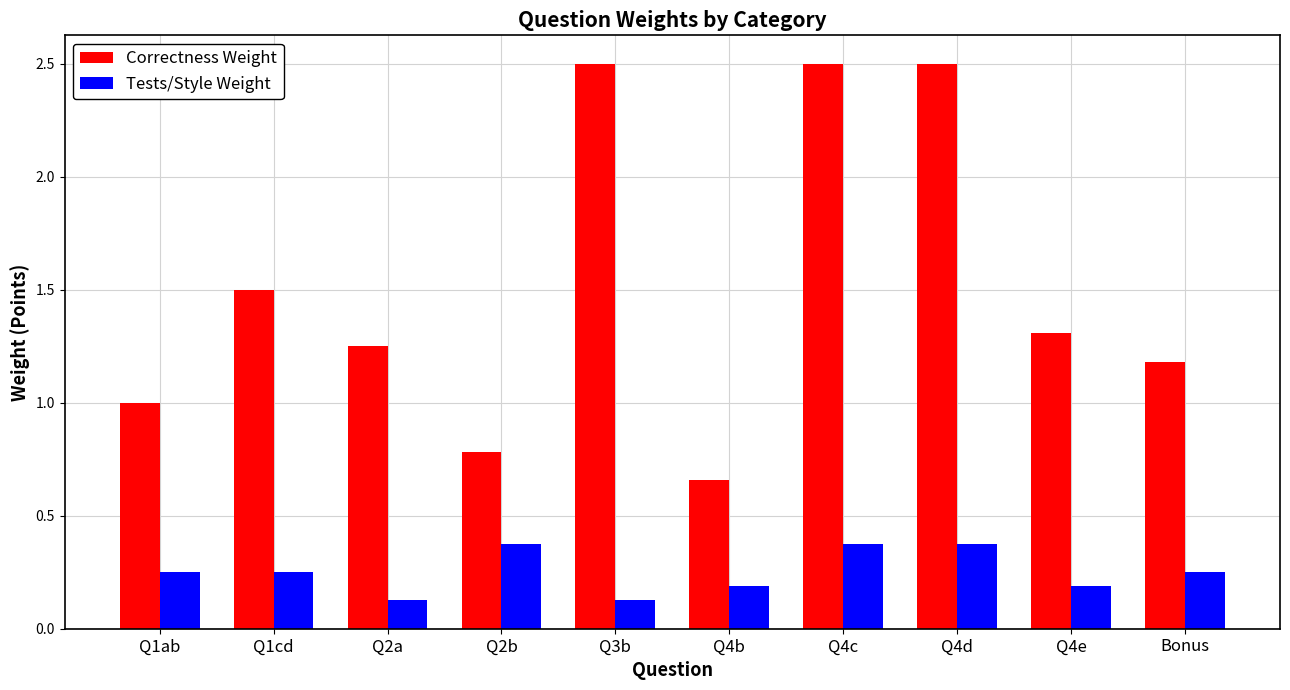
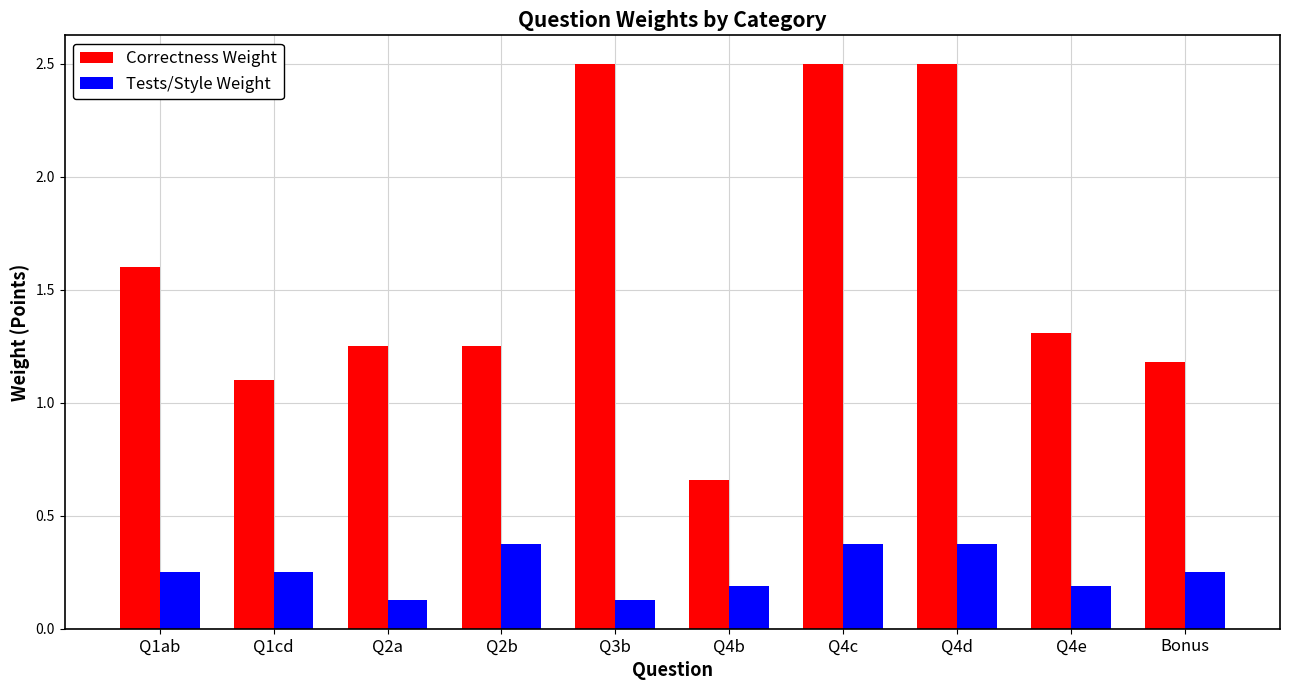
Correctness Weight, Q1ab: 1.0 -> 1.6
Correctness Weight, Q1cd: 1.5 -> 1.1
Correctness Weight, Q2b: 0.78 -> 1.25
